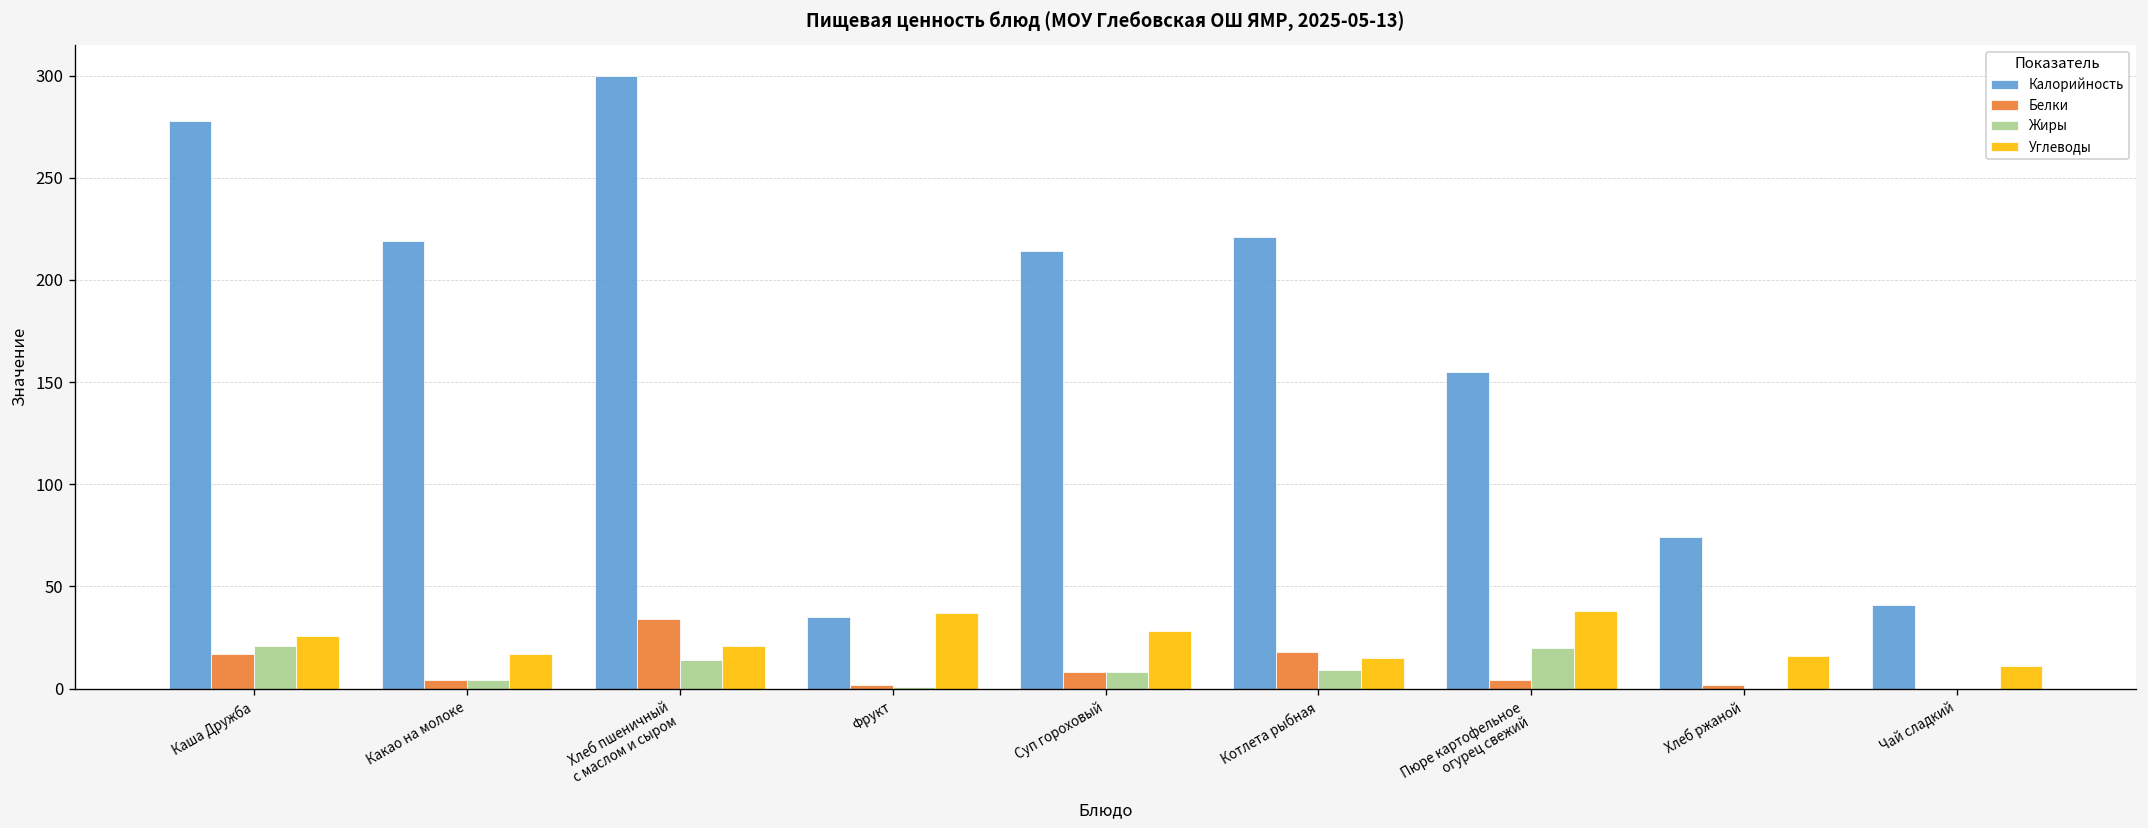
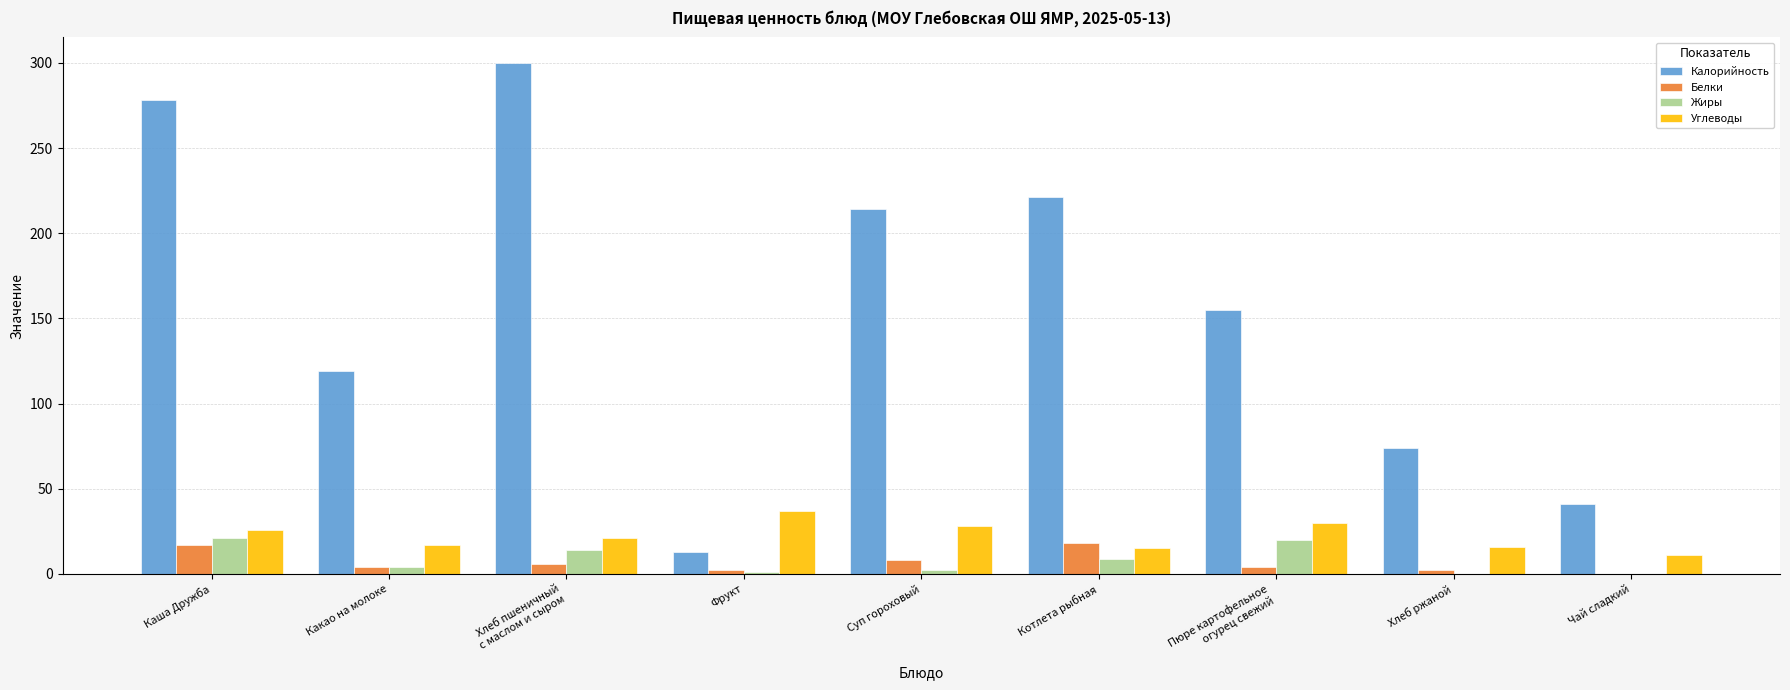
Калорийность, Какао на молоке: 219 -> 119
Белки, Хлеб пшеничный с маслом и сыром: 34 -> 6
Калорийность, Фрукт: 35 -> 13
Жиры, Суп гороховый: 8 -> 2
Углеводы, Пюре картофельное огурец свежий: 38 -> 30
